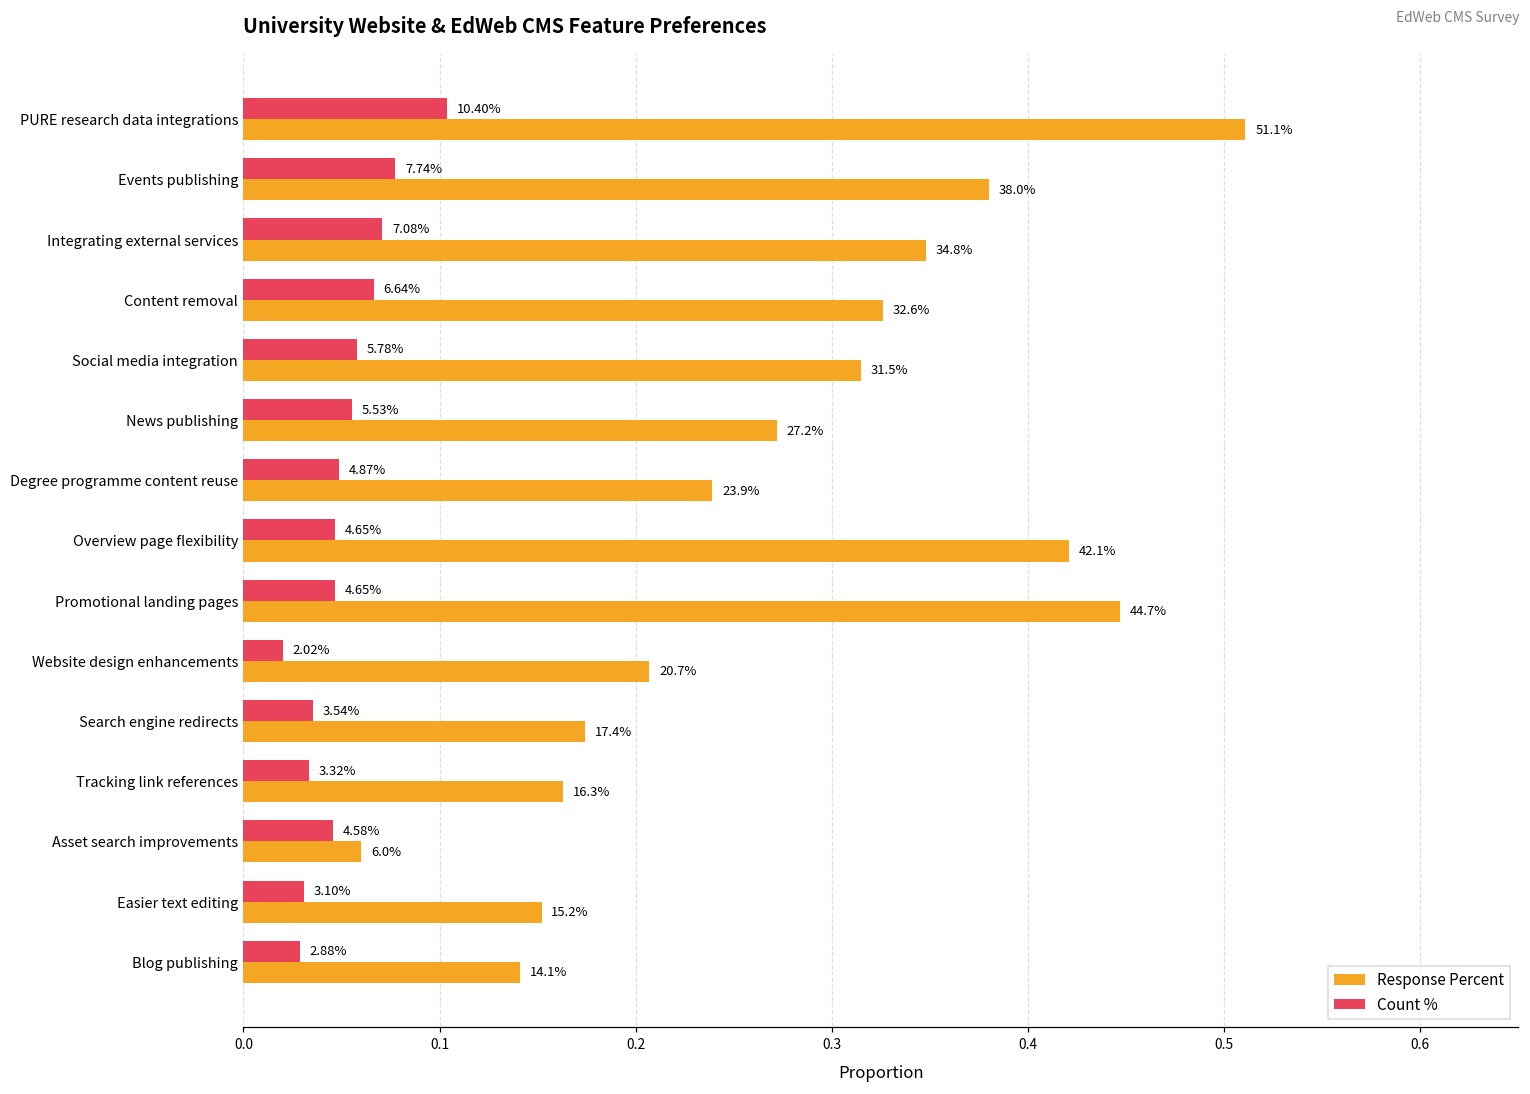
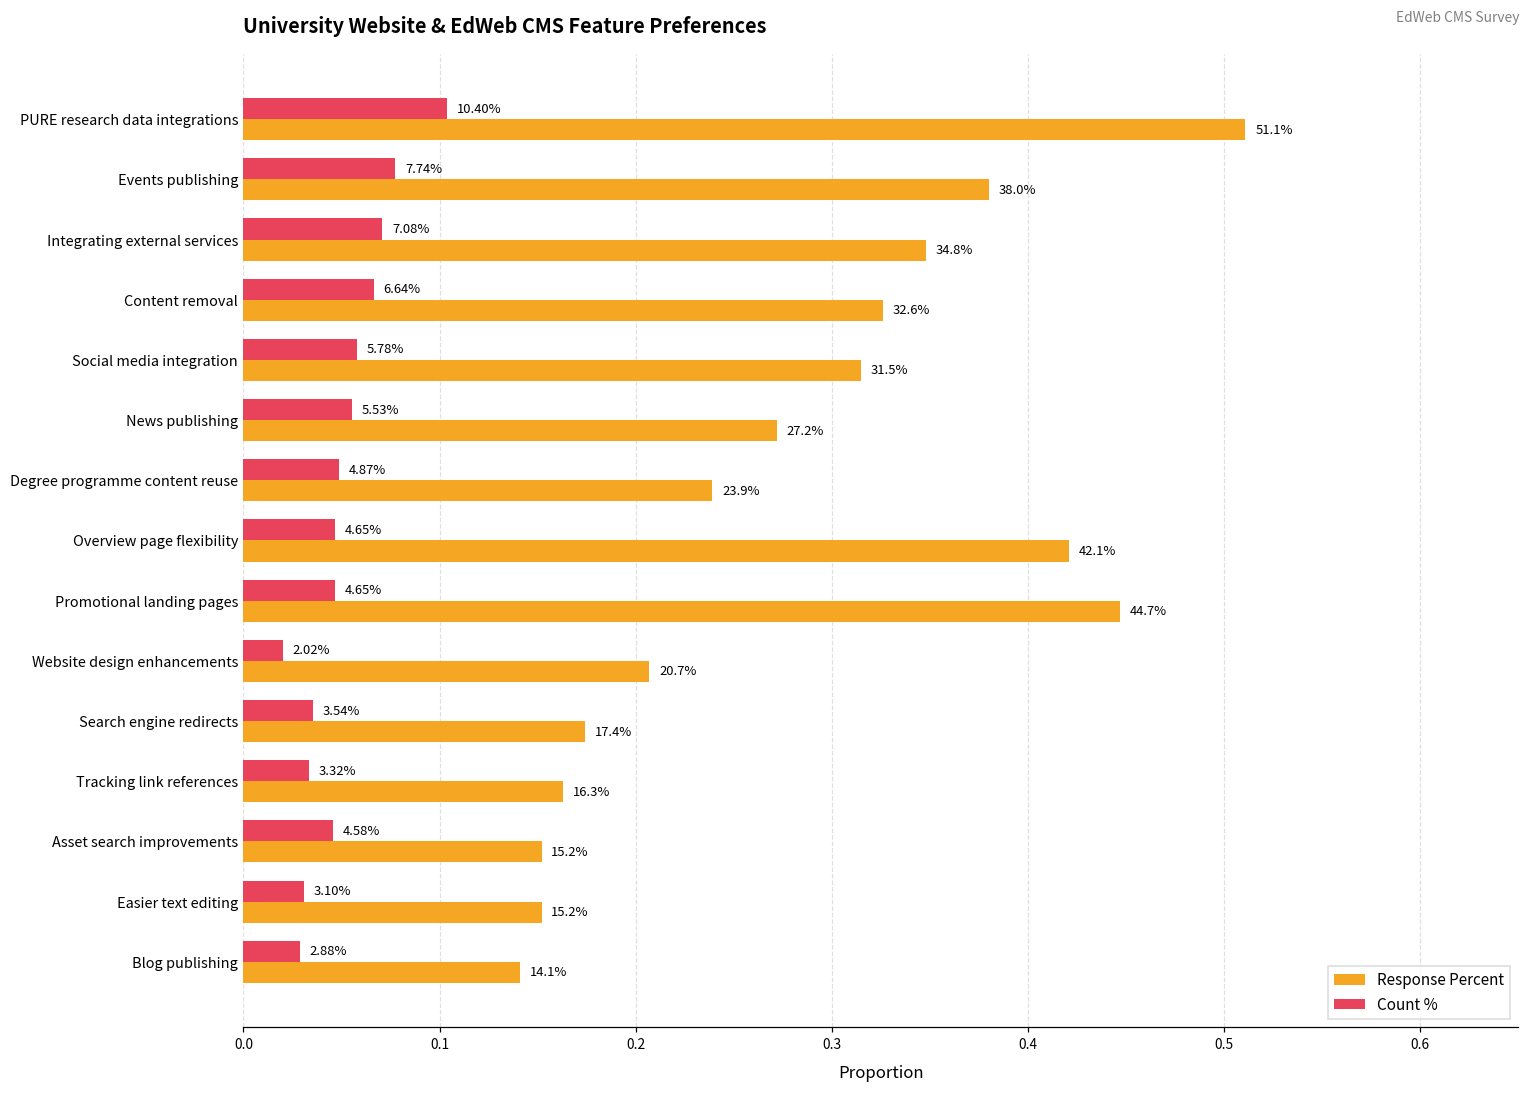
Response Percent, Asset search improvements: 6.0% -> 15.2%
